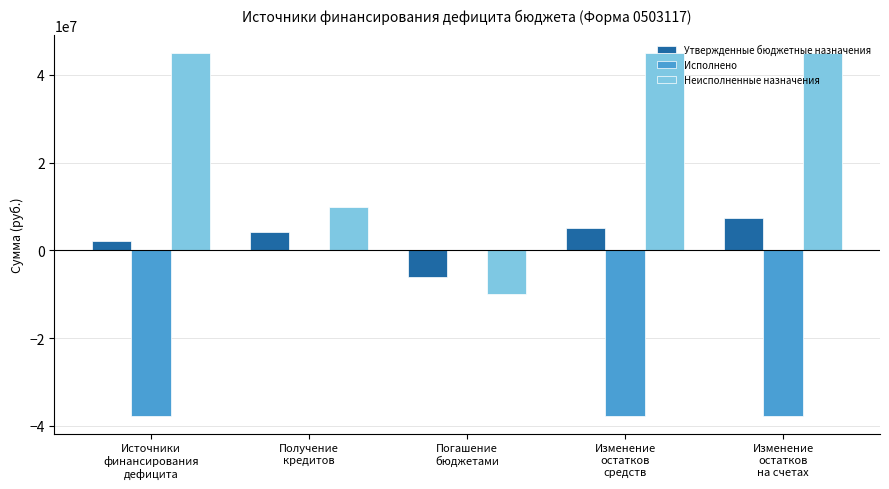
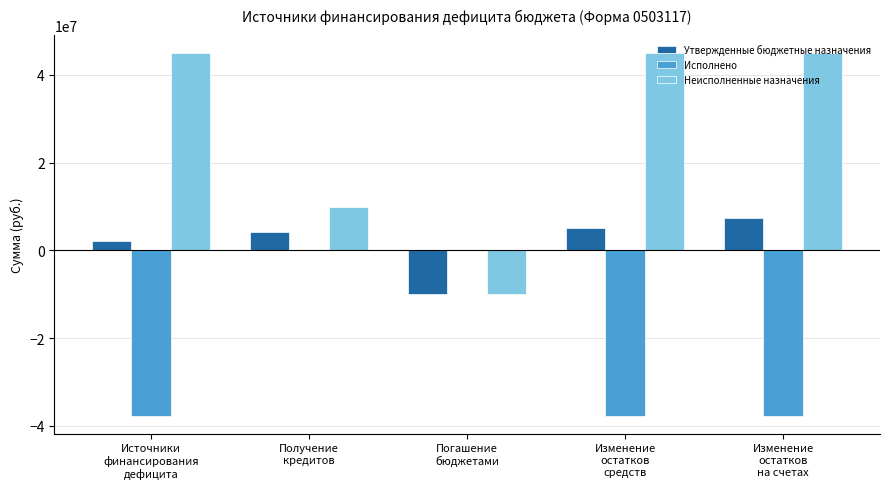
Утвержденные бюджетные назначения, Погашение бюджетами: -6000000 -> -10000000
